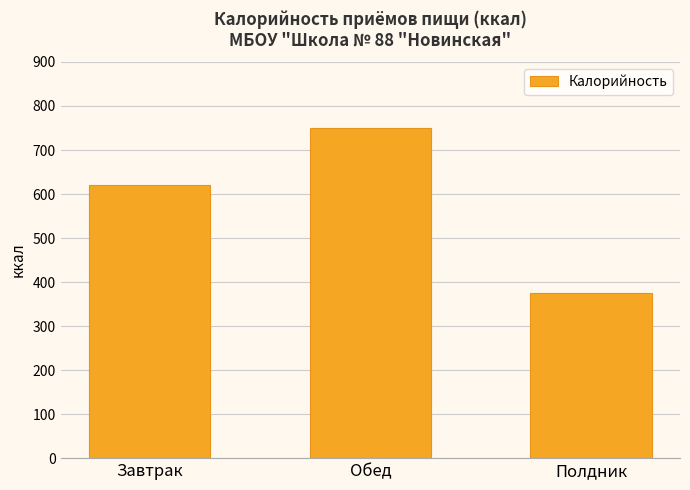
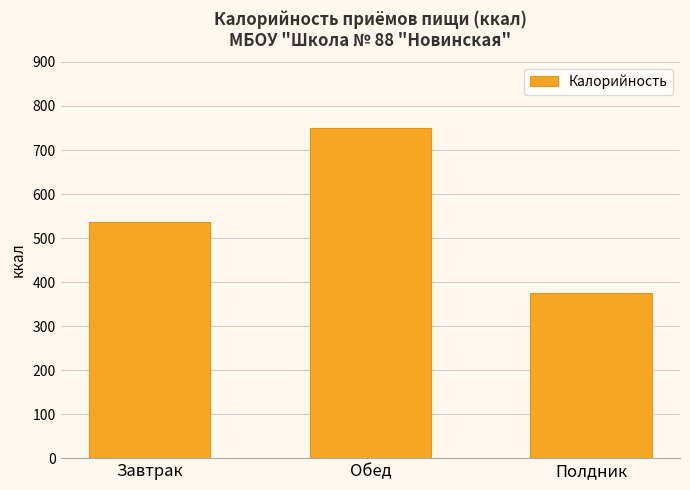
Завтрак: 620 -> 540
